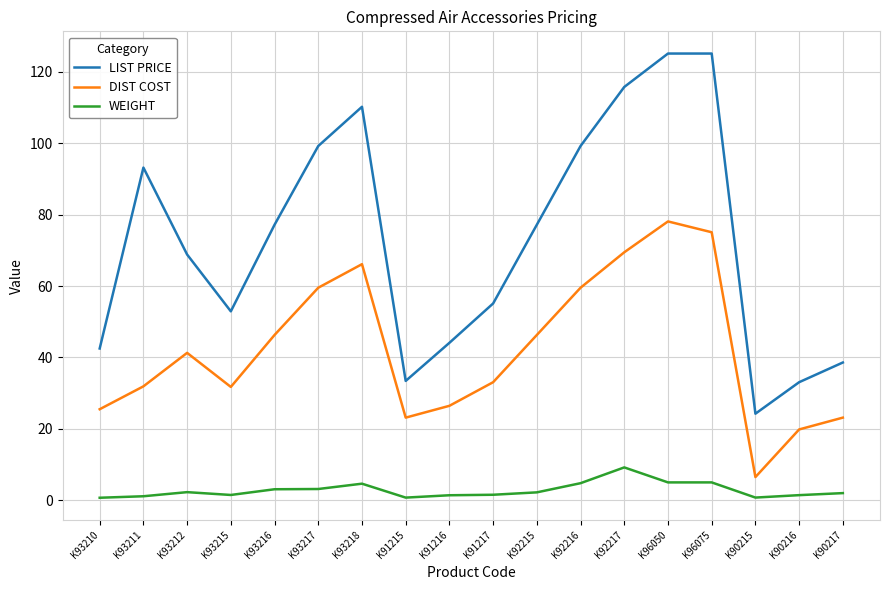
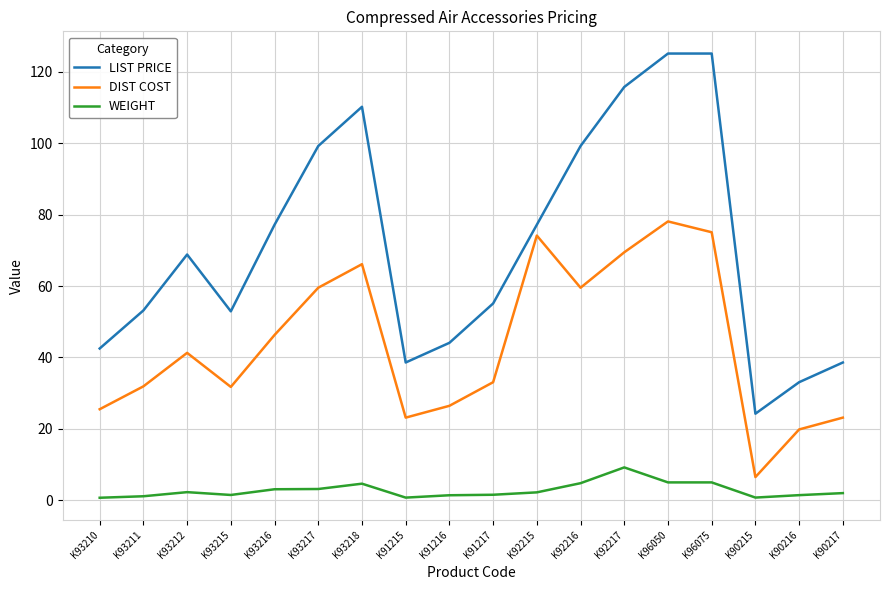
LIST PRICE, K93211: 93 -> 53
LIST PRICE, K91215: 33 -> 39
DIST COST, K92215: 46 -> 74
